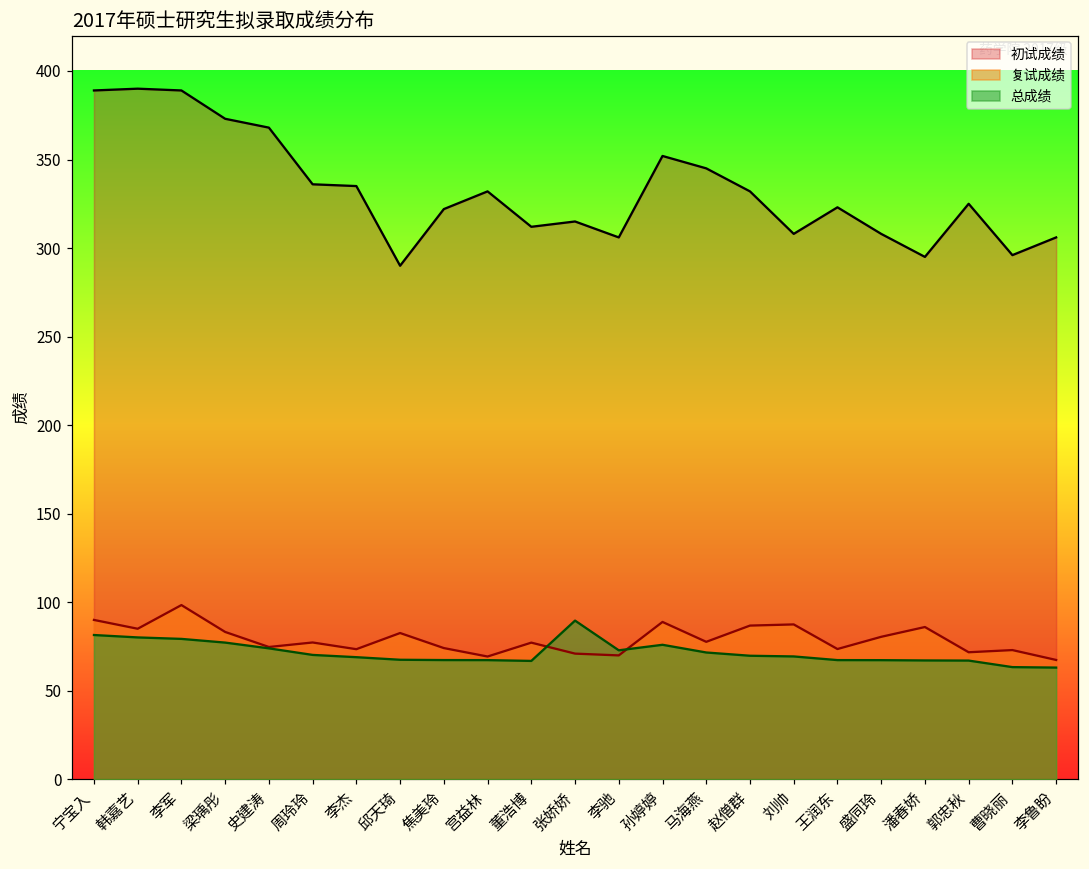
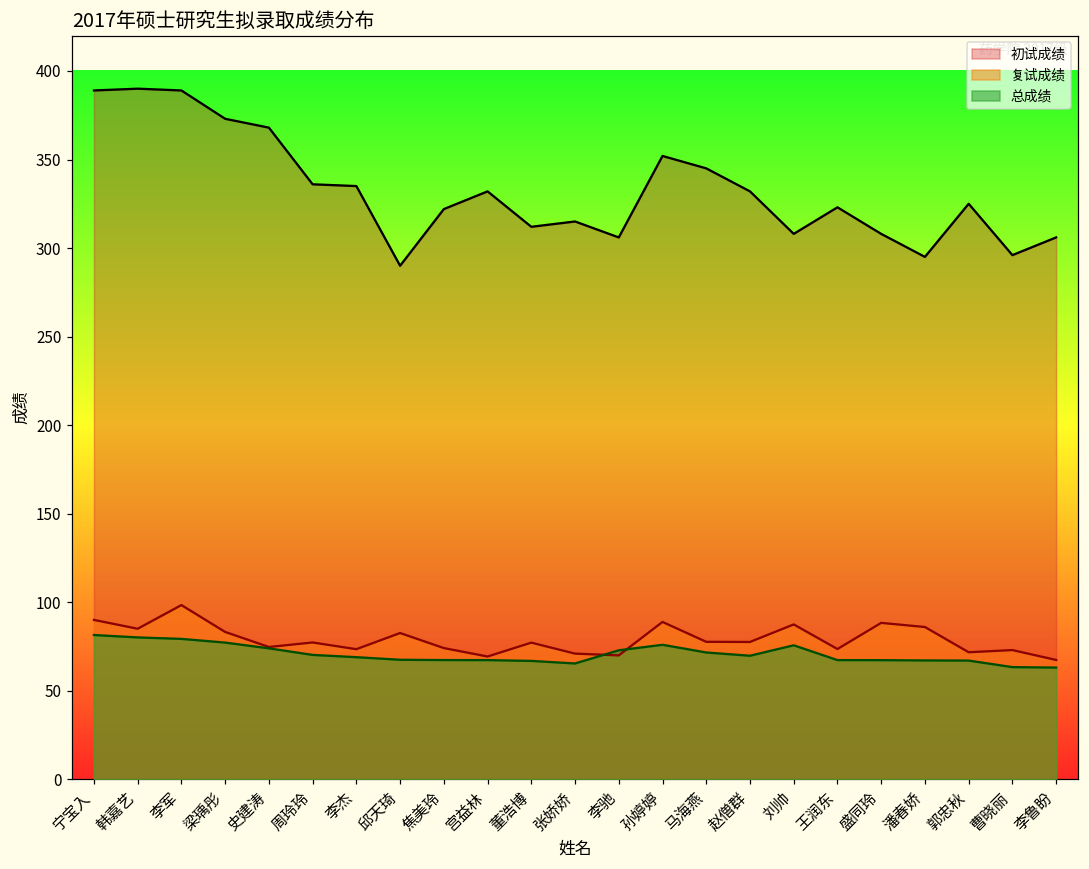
总成绩, 张娇娇: 90 -> 65
复试成绩, 赵僧群: 87 -> 78
总成绩, 刘帅: 69 -> 76
复试成绩, 盛同玲: 80 -> 88
